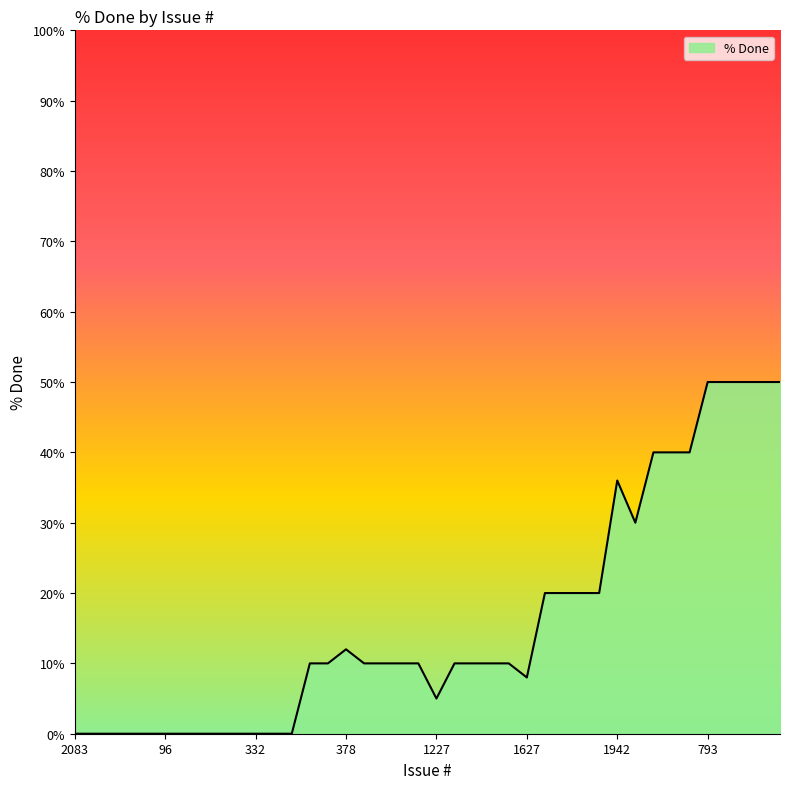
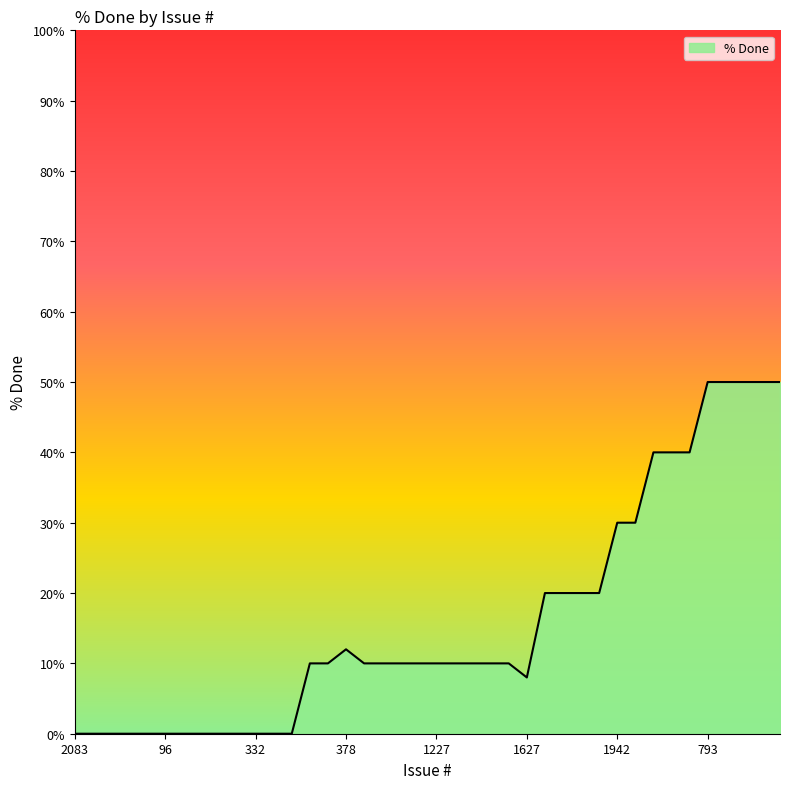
1227: 5% -> 10%
1942: 36% -> 30%
